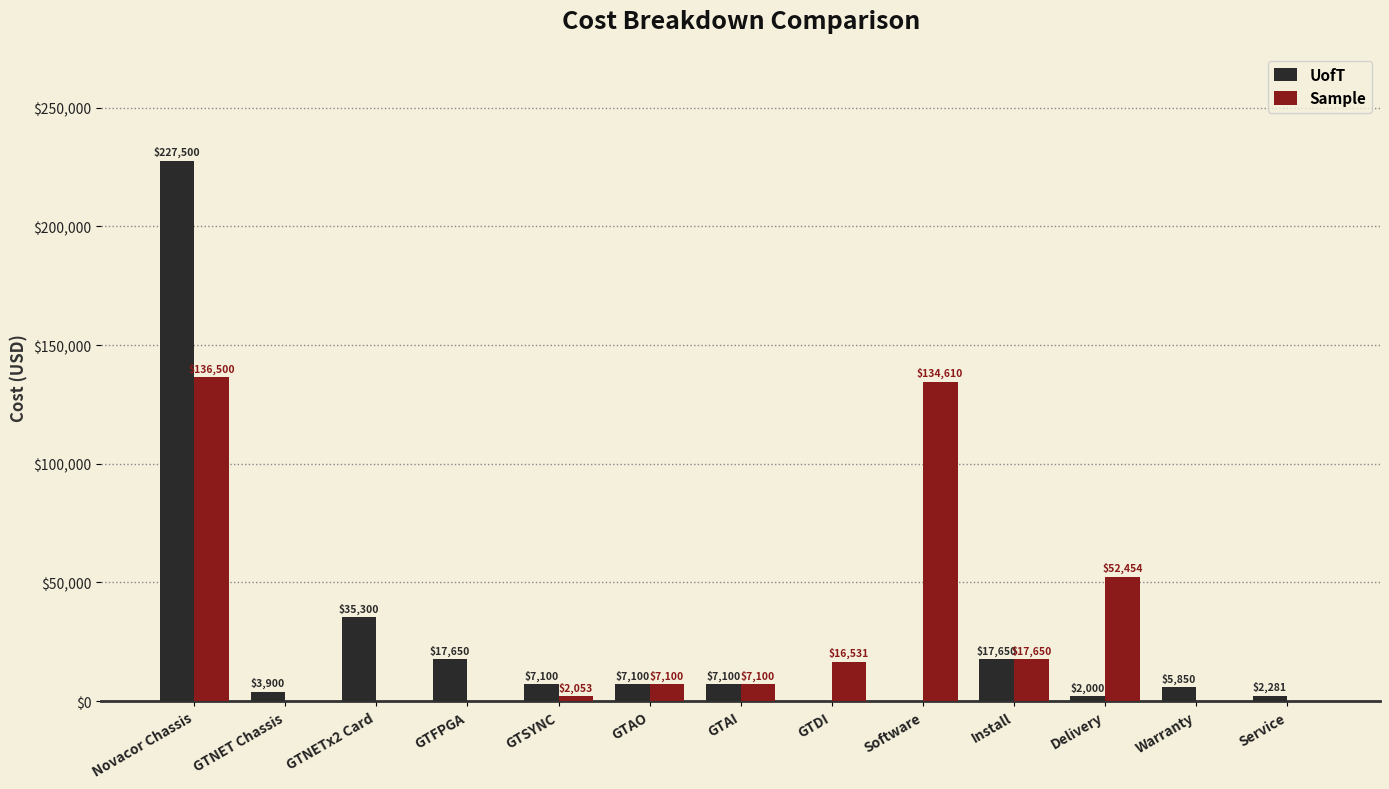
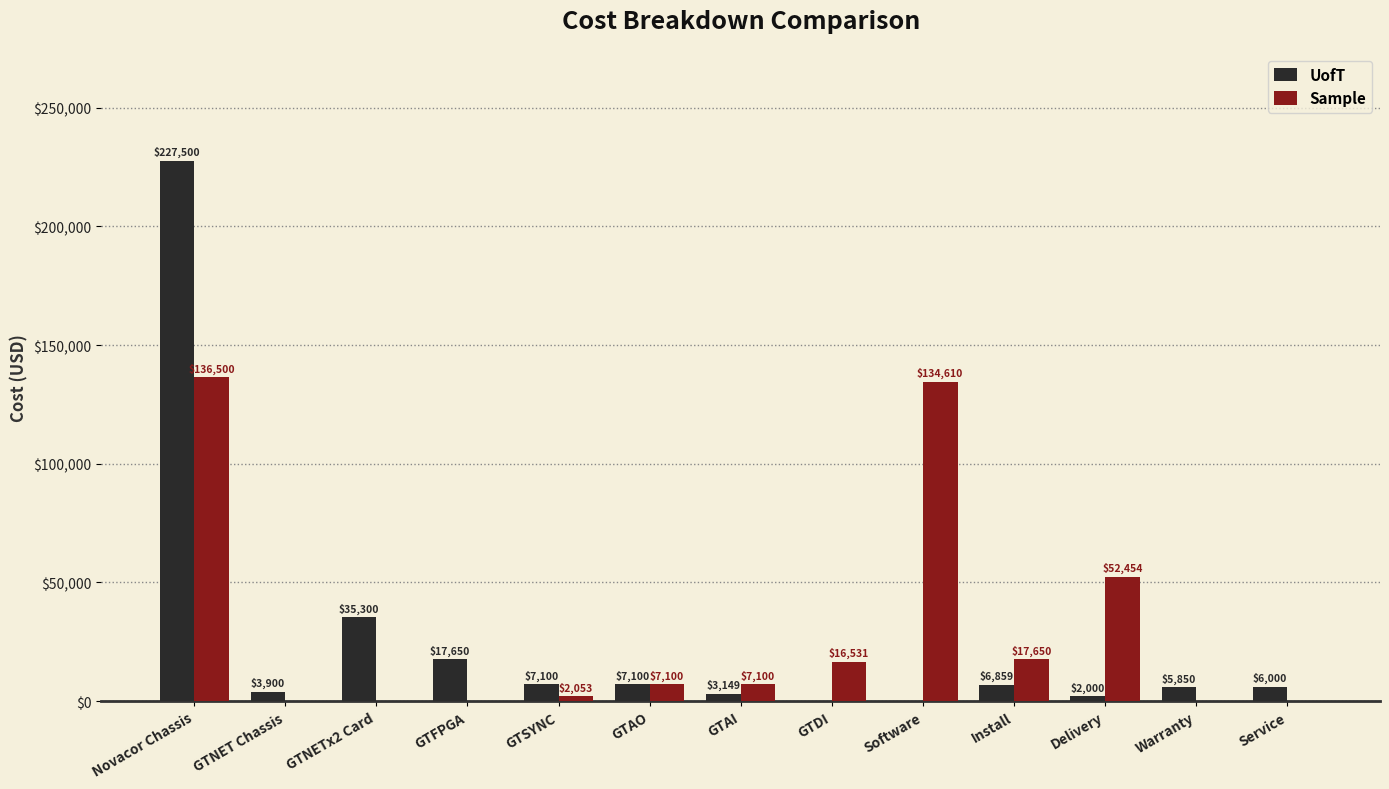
UofT, GTAI: $7,100 -> $3,149
UofT, Install: $17,650 -> $6,859
UofT, Service: $2,281 -> $6,000
